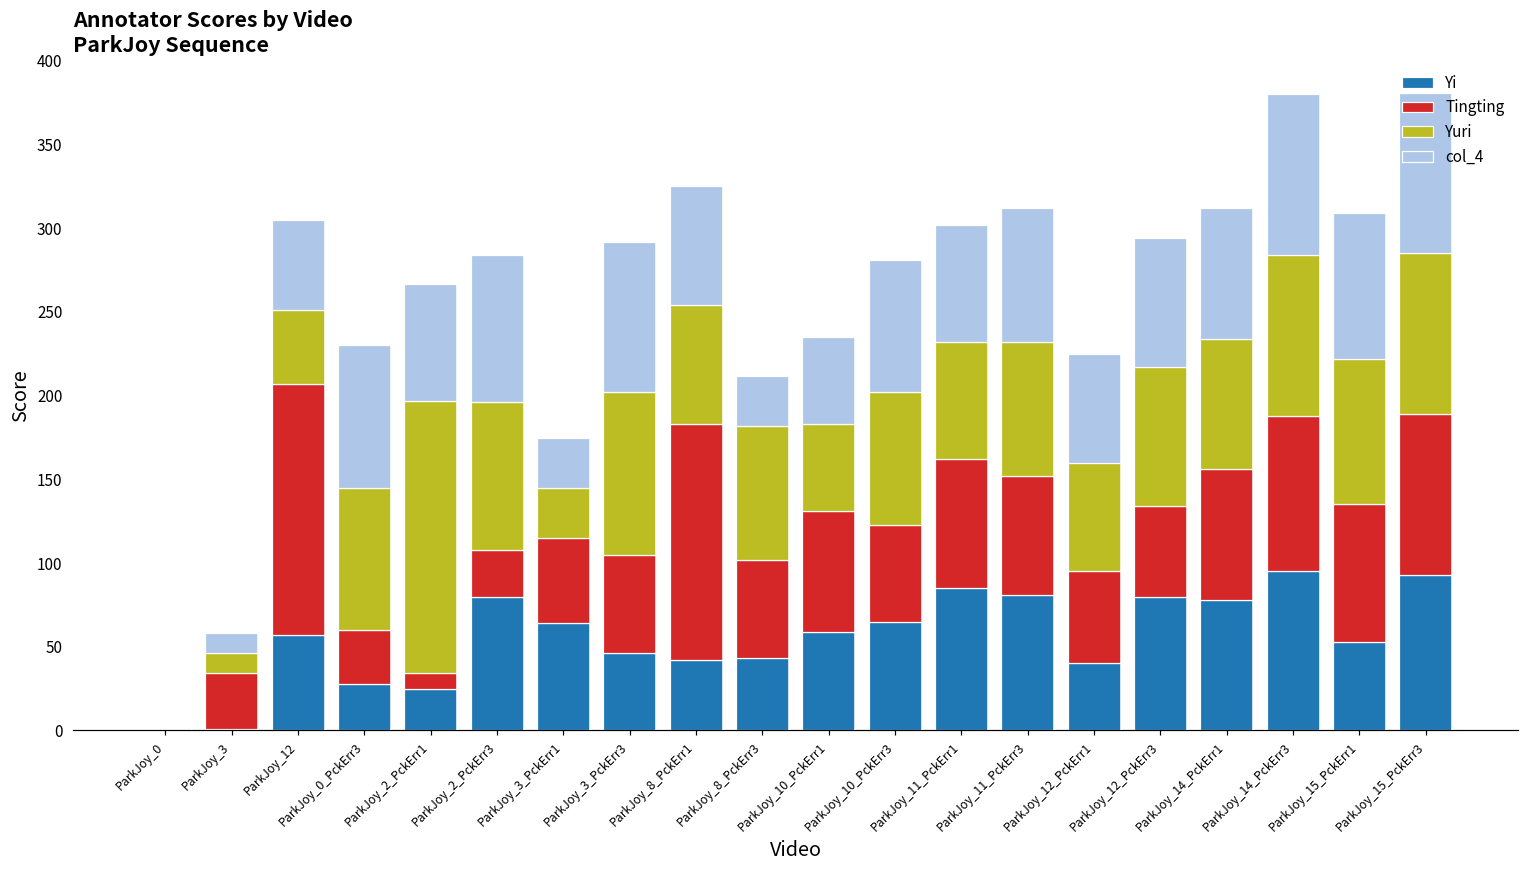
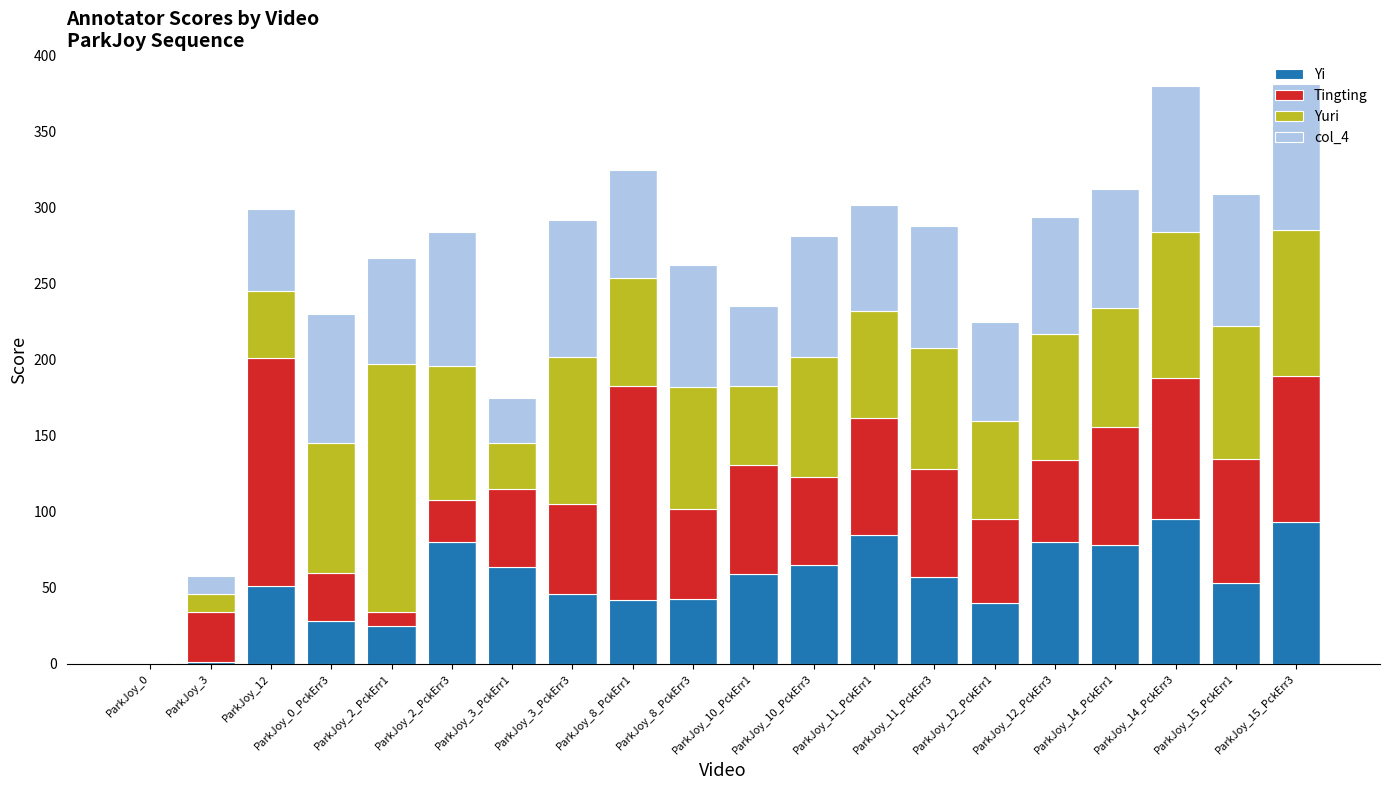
Yi, ParkJoy_12: 57 -> 51
col_4, ParkJoy_8_PckErr3: 30 -> 80
Yi, ParkJoy_11_PckErr3: 81 -> 57
